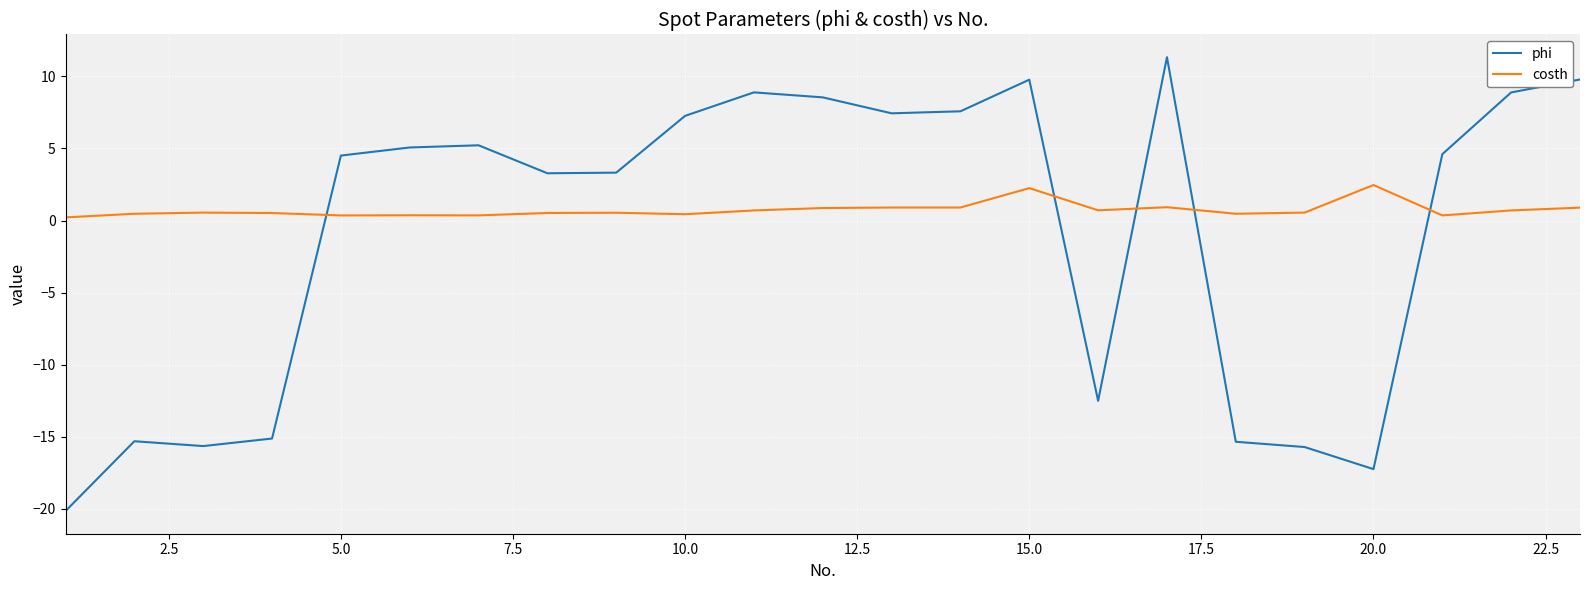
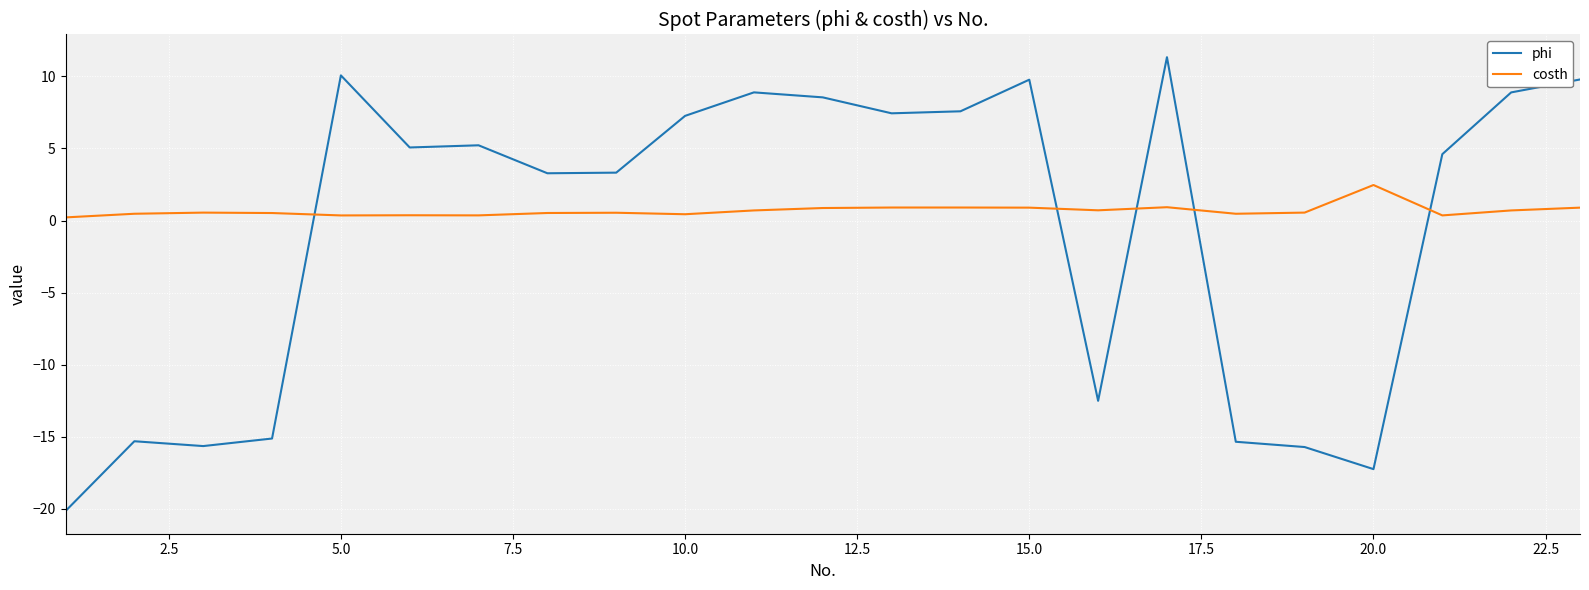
phi, 5.0: 4.5 -> 10.1
costh, 15.0: 2.2 -> 0.9
